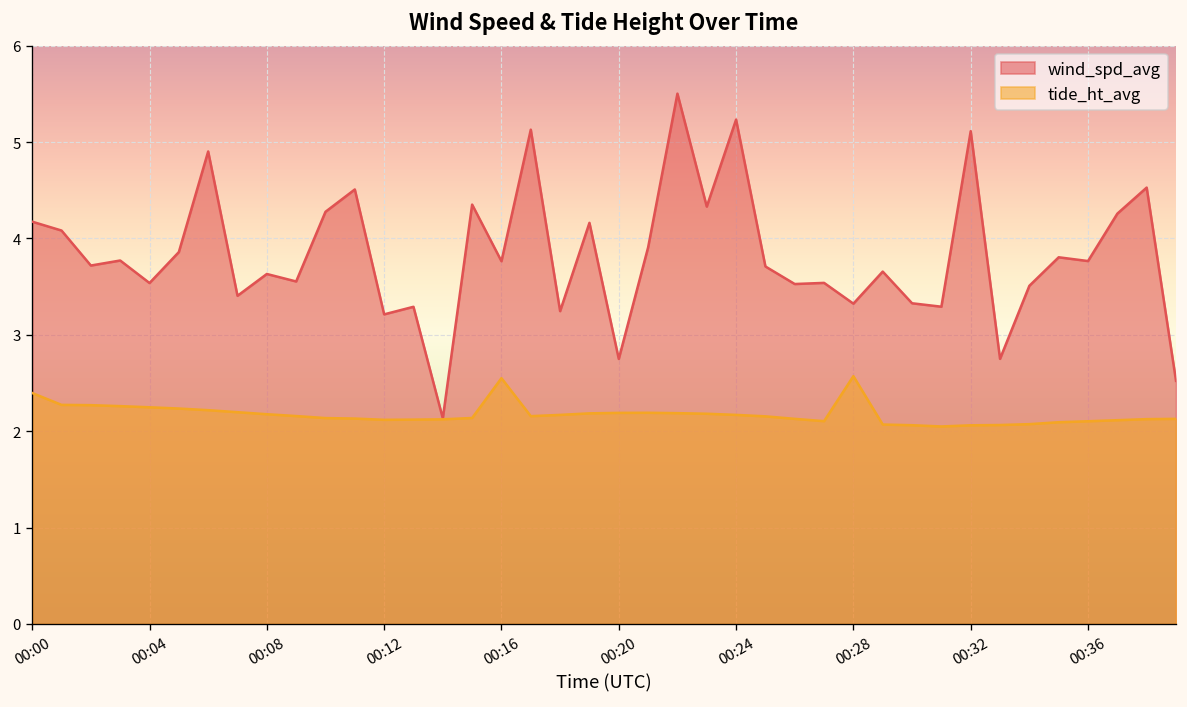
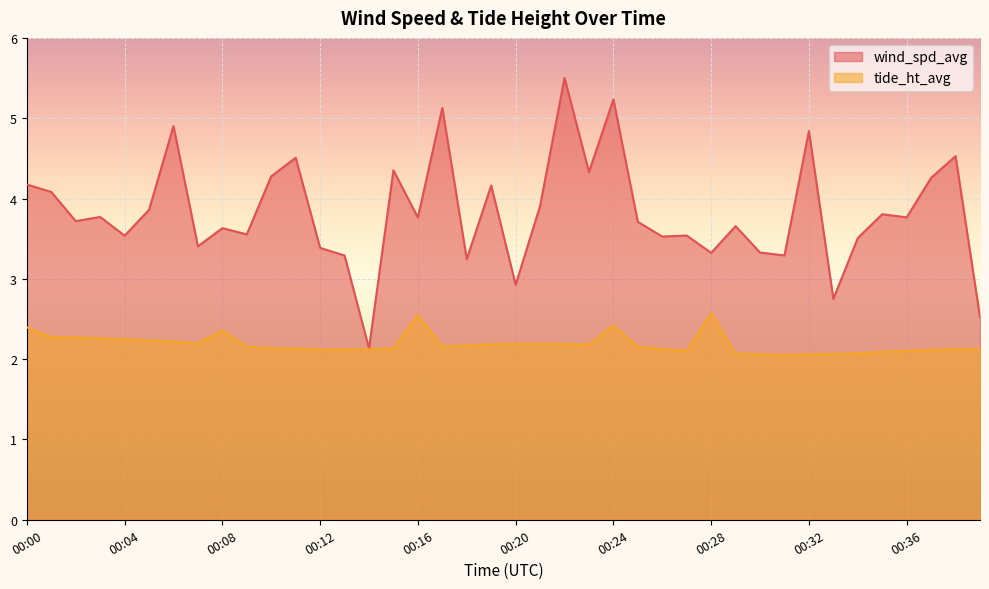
tide_ht_avg, 00:08: 2.2 -> 2.4
wind_spd_avg, 00:12: 3.2 -> 3.4
wind_spd_avg, 00:20: 2.7 -> 2.9
tide_ht_avg, 00:24: 2.2 -> 2.4
wind_spd_avg, 00:32: 5.1 -> 4.8
